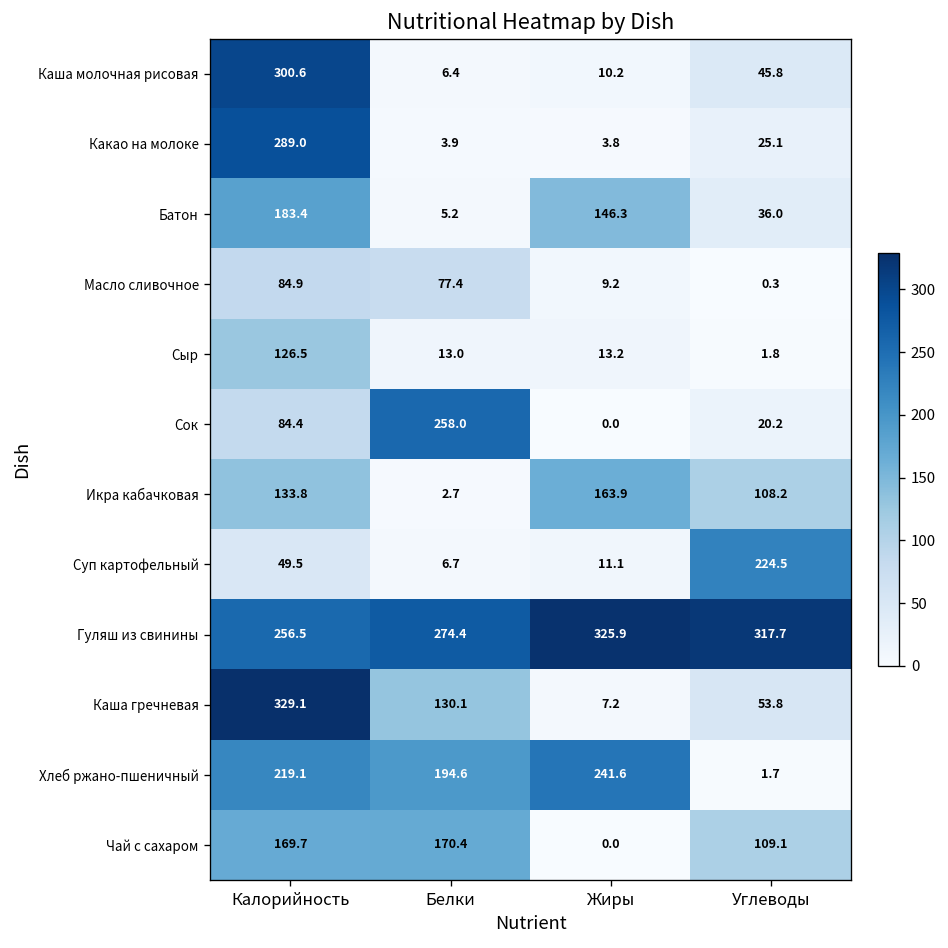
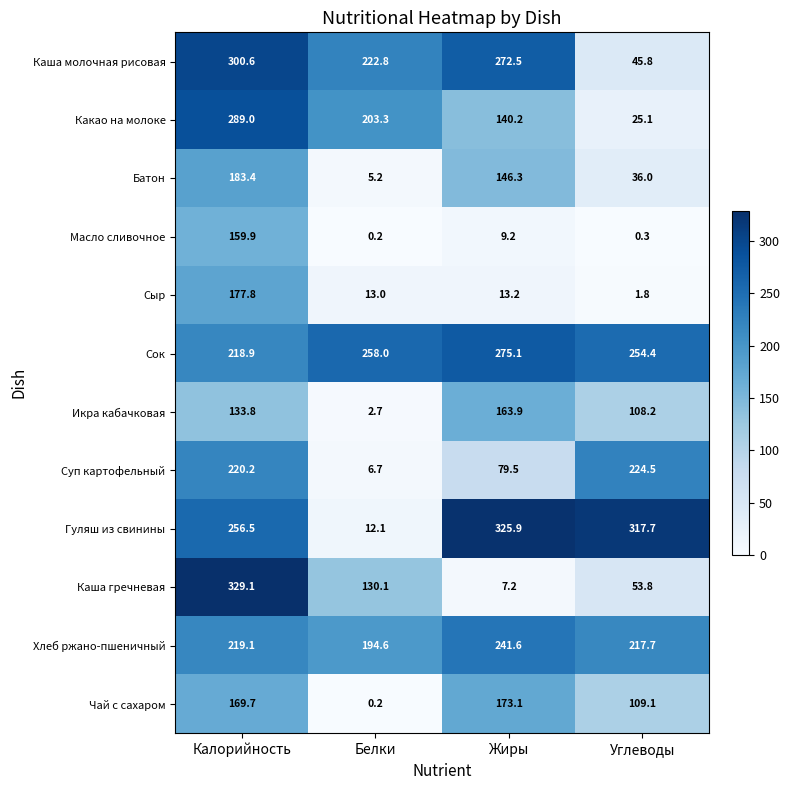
Каша молочная рисовая, Белки: 6.4 -> 222.8
Каша молочная рисовая, Жиры: 10.2 -> 272.5
Какао на молоке, Белки: 3.9 -> 203.3
Какао на молоке, Жиры: 3.8 -> 140.2
Масло сливочное, Калорийность: 84.9 -> 159.9
Масло сливочное, Белки: 77.4 -> 0.2
Сыр, Калорийность: 126.5 -> 177.8
Сок, Калорийность: 84.4 -> 218.9
Сок, Жиры: 0.0 -> 275.1
Сок, Углеводы: 20.2 -> 254.4
Суп картофельный, Калорийность: 49.5 -> 220.2
Суп картофельный, Жиры: 11.1 -> 79.5
Гуляш из свинины, Белки: 274.4 -> 12.1
Хлеб ржано-пшеничный, Углеводы: 1.7 -> 217.7
Чай с сахаром, Белки: 170.4 -> 0.2
Чай с сахаром, Жиры: 0.0 -> 173.1
